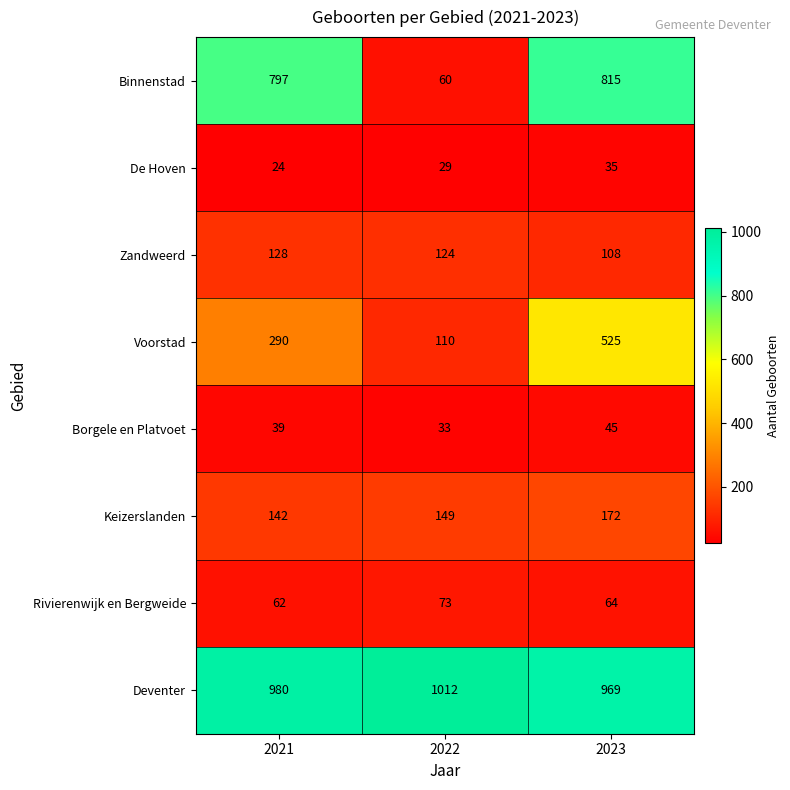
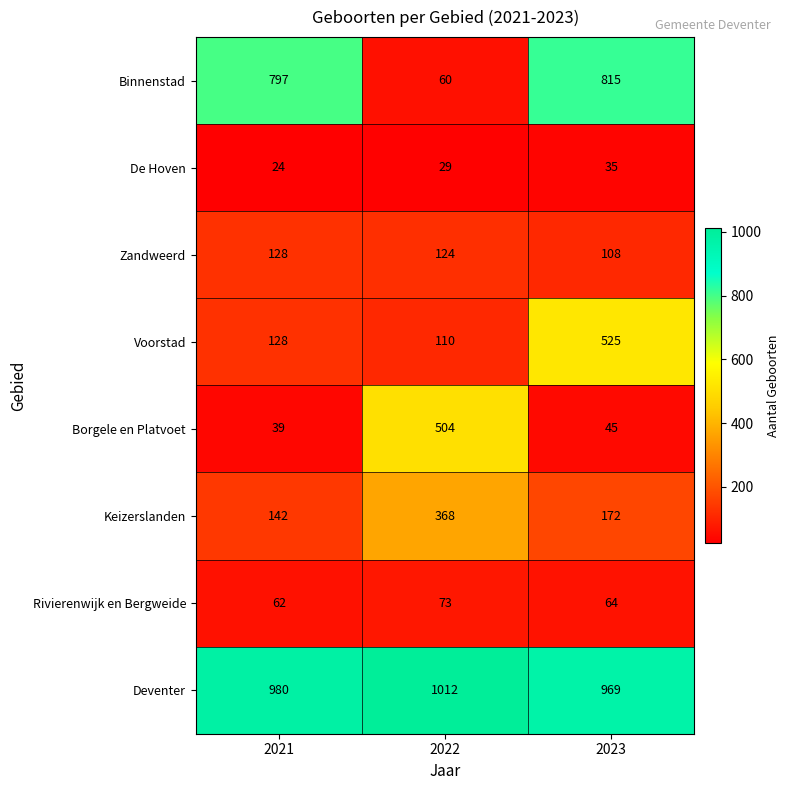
Voorstad, 2021: 290 -> 128
Borgele en Platvoet, 2022: 33 -> 504
Keizerslanden, 2022: 149 -> 368
